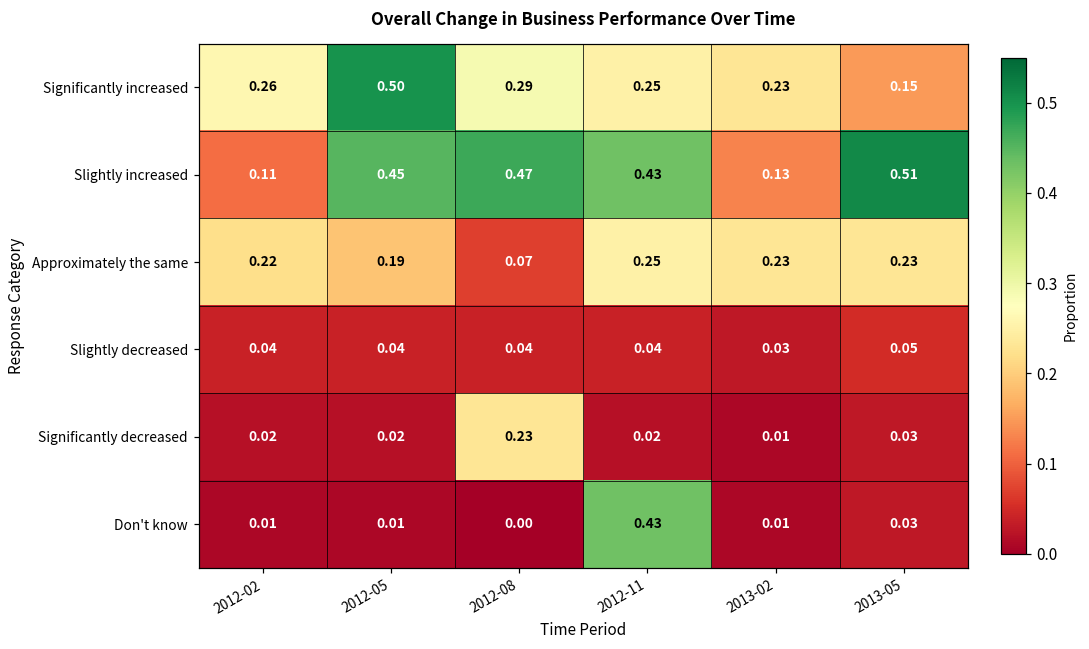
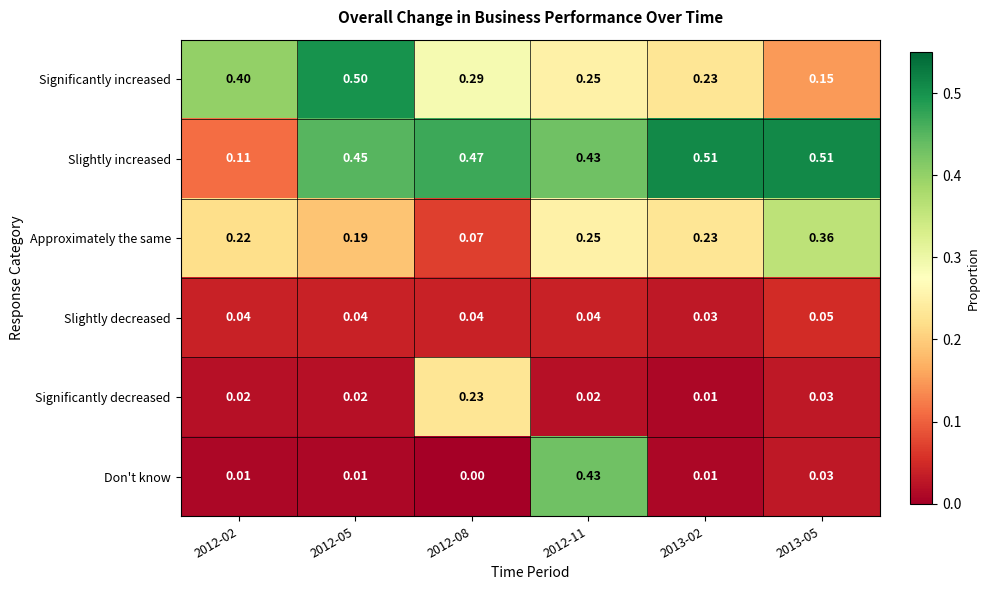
Significantly increased, 2012-02: 0.26 -> 0.40
Slightly increased, 2013-02: 0.13 -> 0.51
Approximately the same, 2013-05: 0.23 -> 0.36
